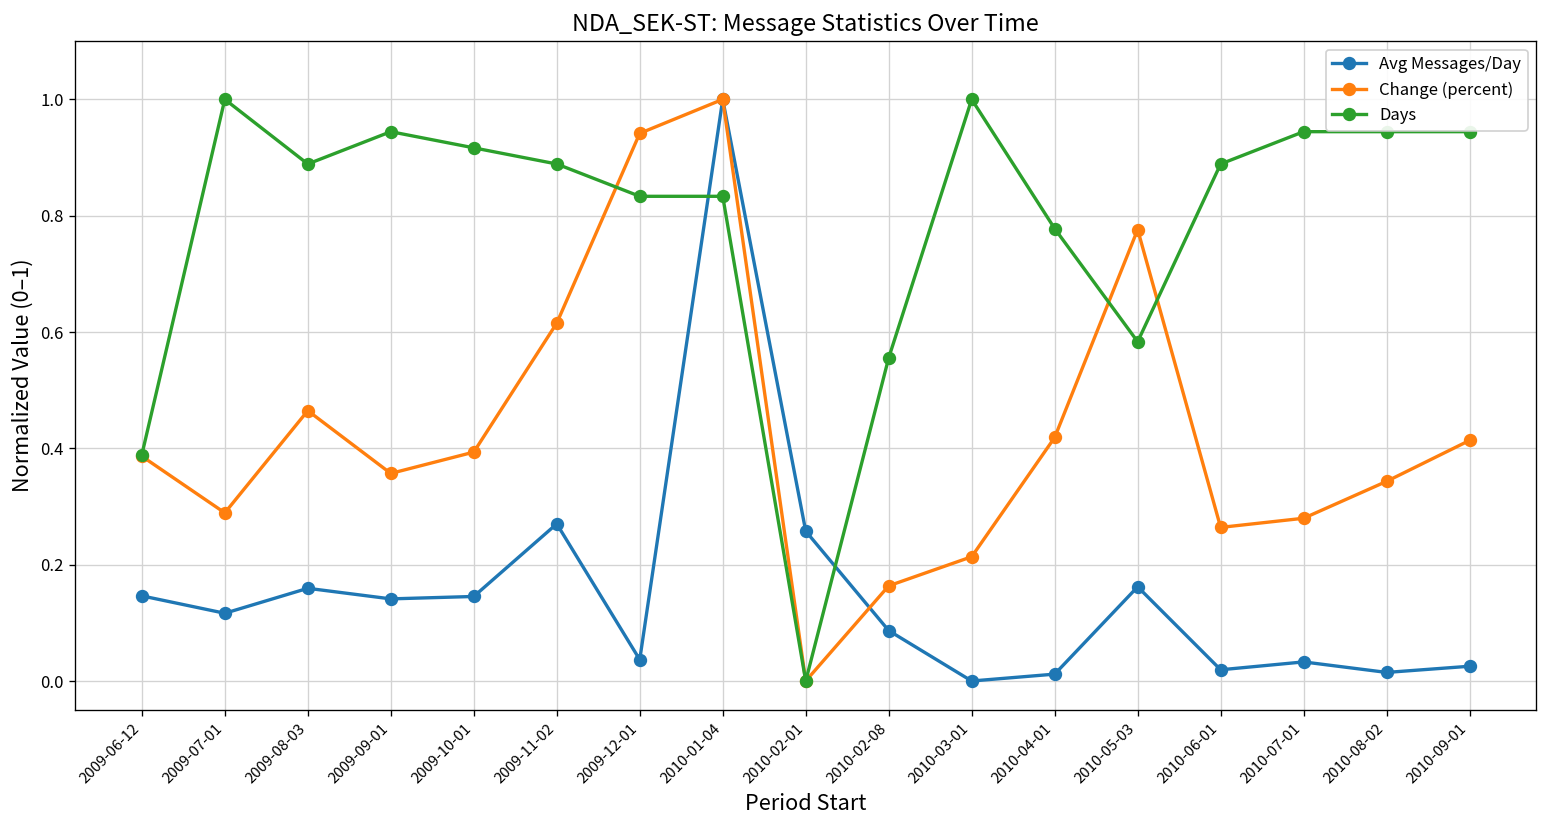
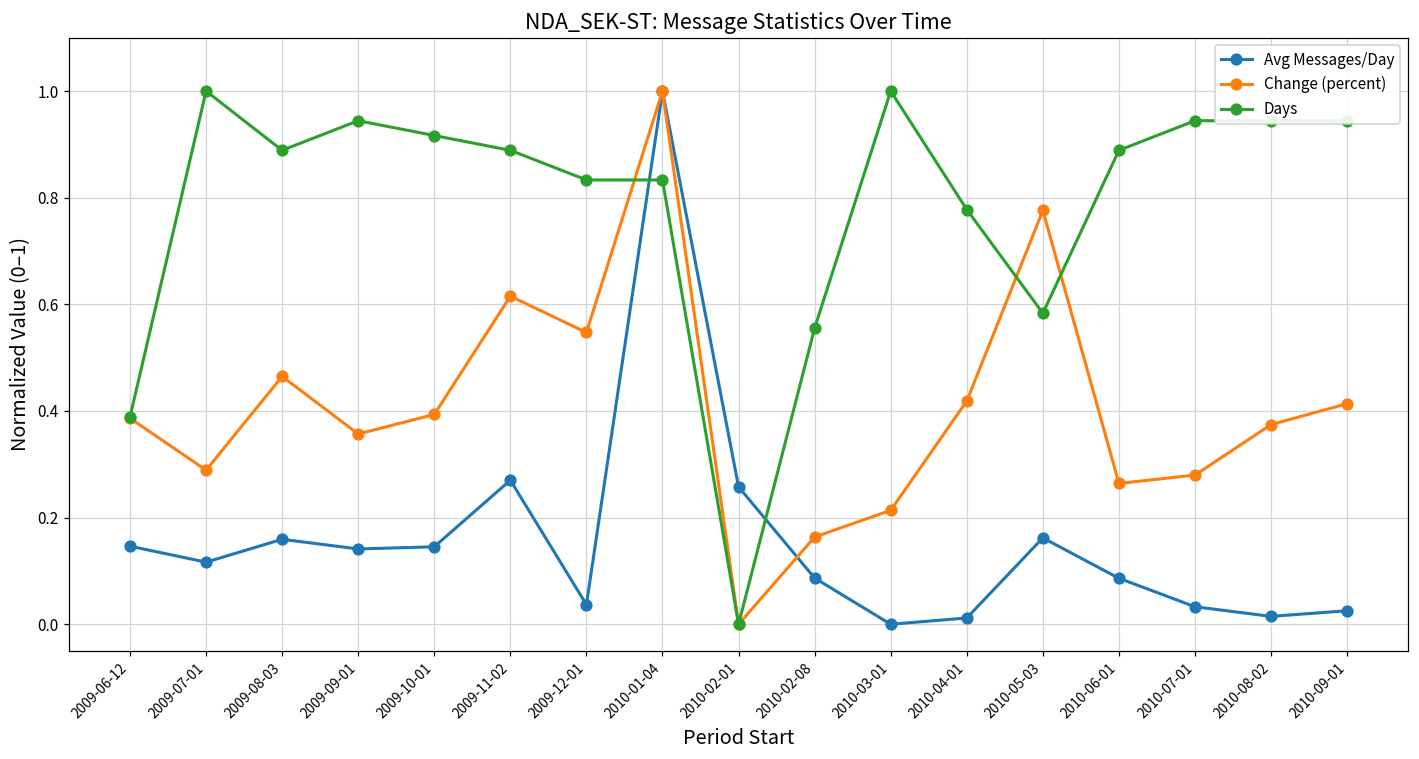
Change (percent), 2009-12-01: 0.94 -> 0.55
Avg Messages/Day, 2010-06-01: 0.02 -> 0.09
Change (percent), 2010-08-02: 0.34 -> 0.37
